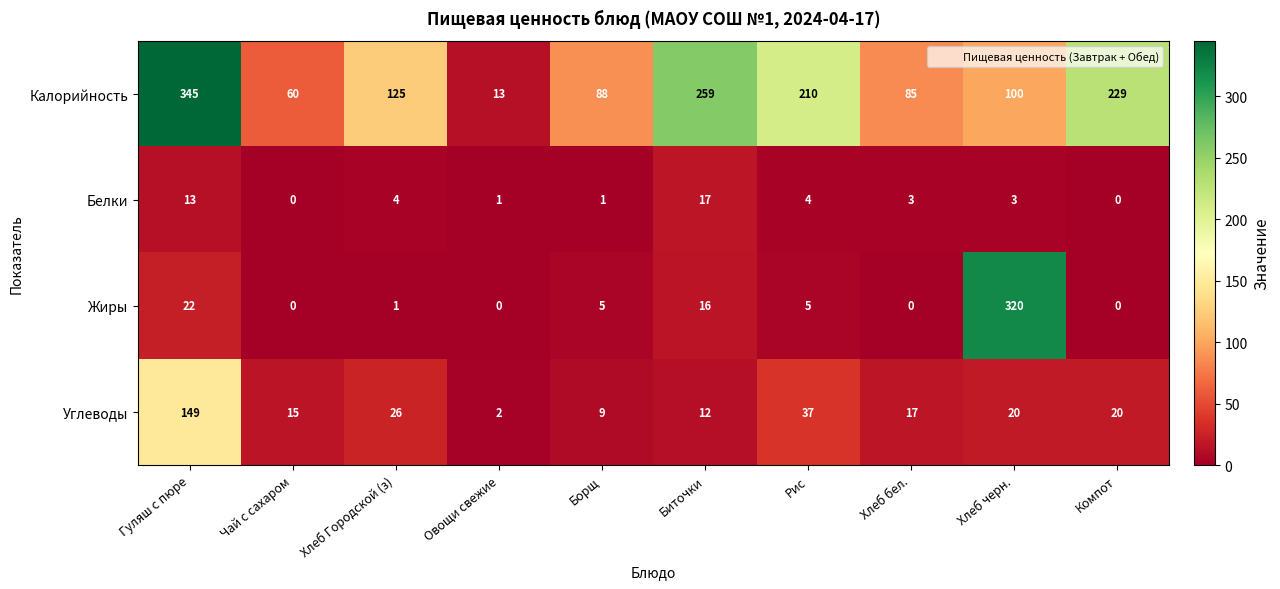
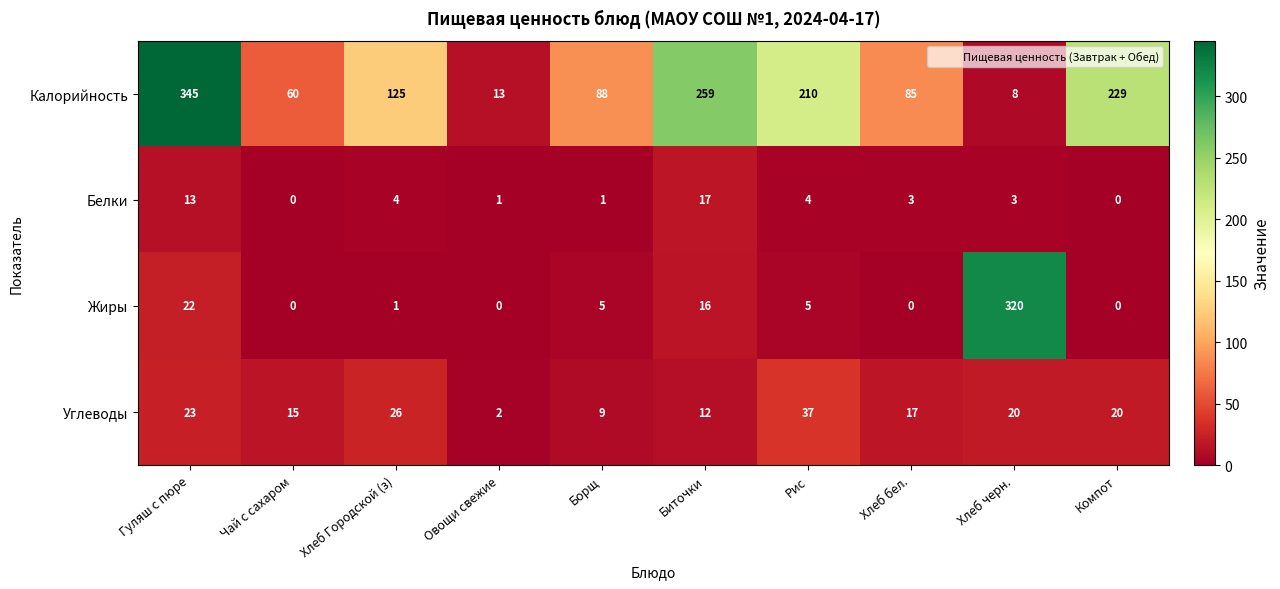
Калорийность, Хлеб черн.: 100 -> 8
Углеводы, Гуляш с пюре: 149 -> 23
